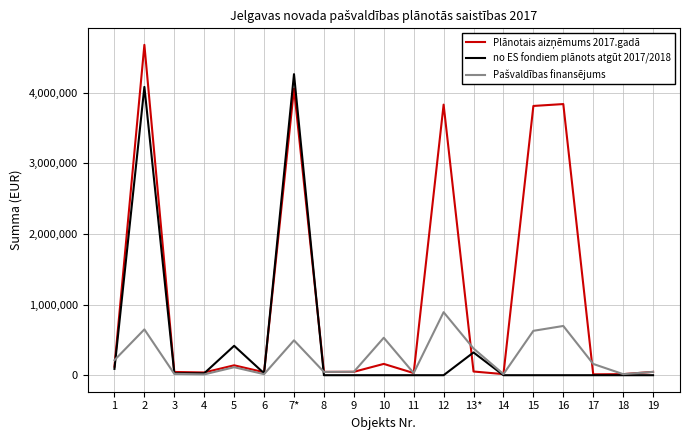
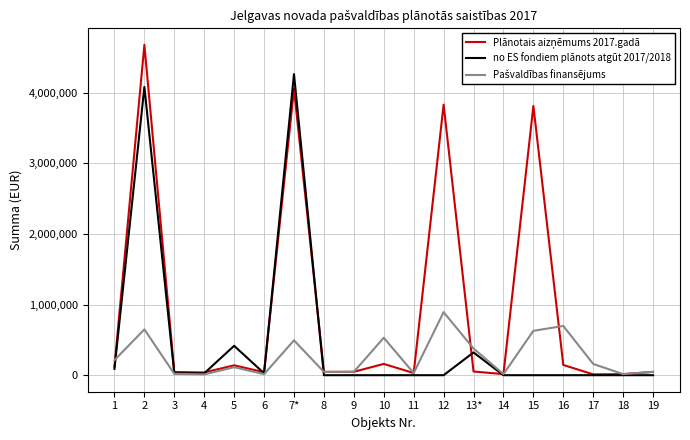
Plānotais aizņēmums 2017.gadā, 16: 3,800,000 -> 100,000
